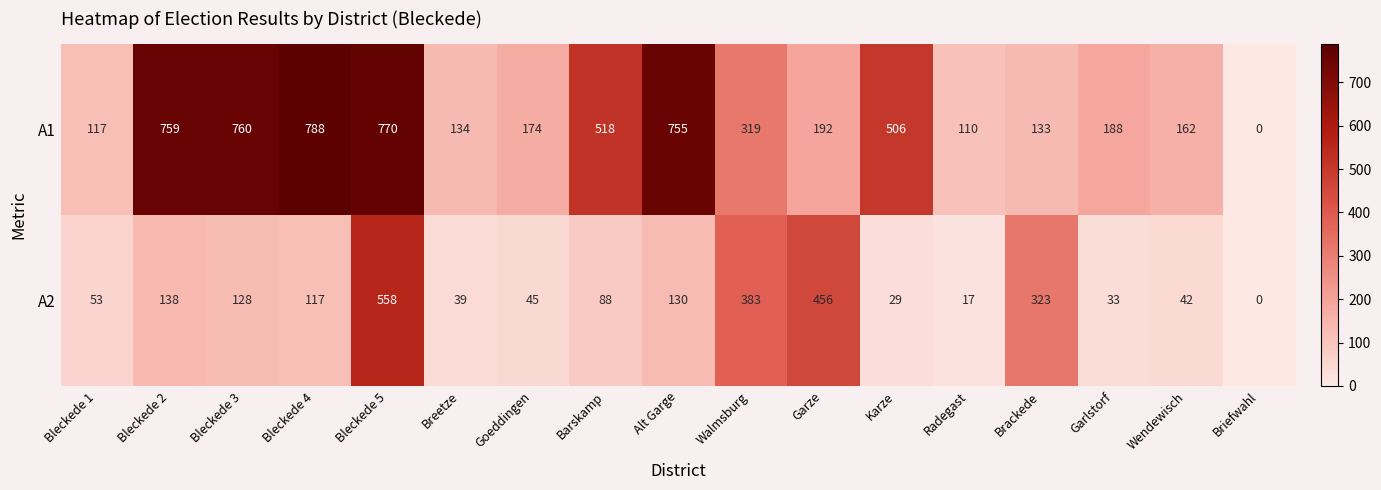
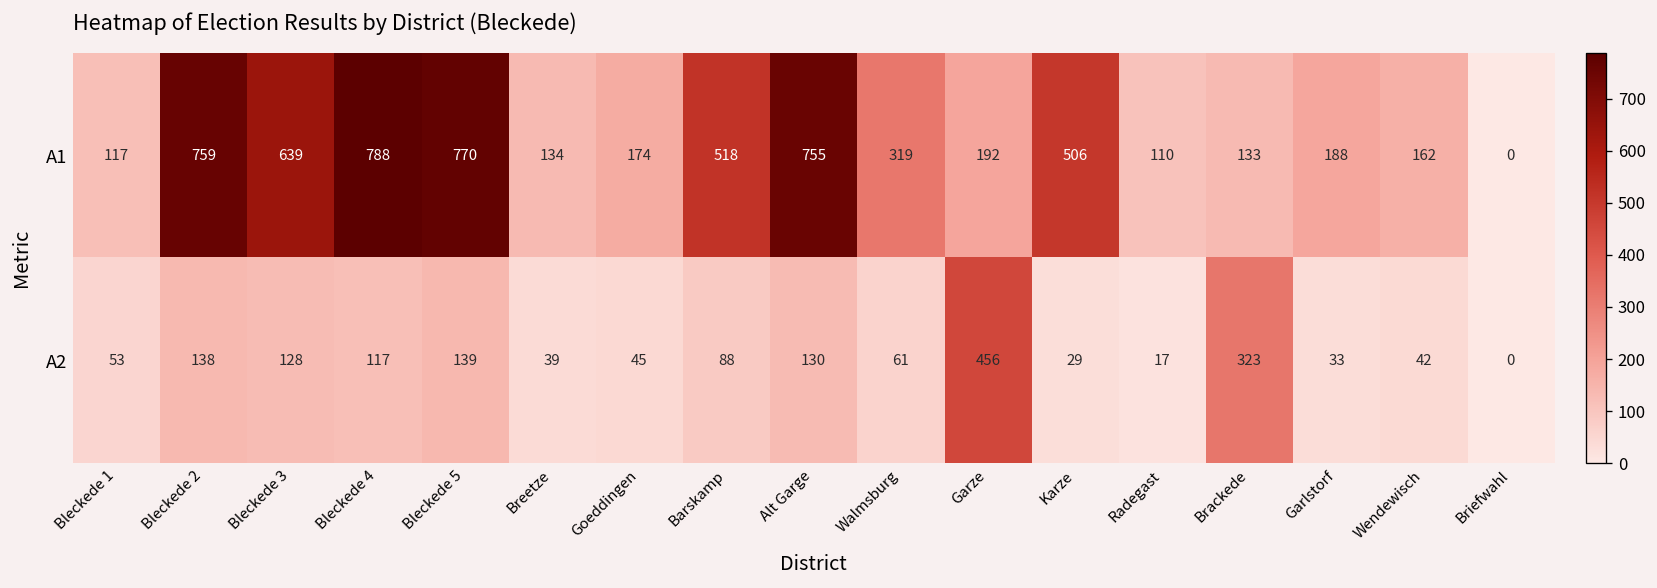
A1, Bleckede 3: 760 -> 639
A2, Bleckede 5: 558 -> 139
A2, Walmsburg: 383 -> 61
